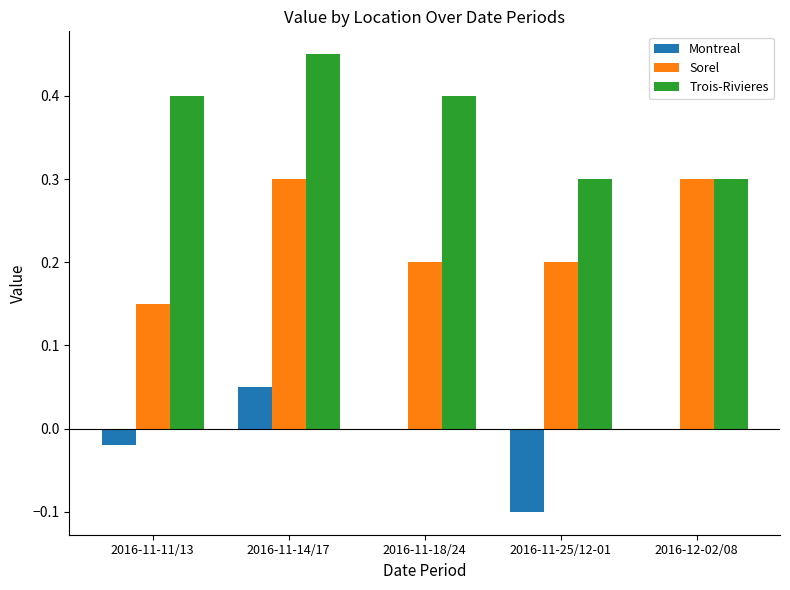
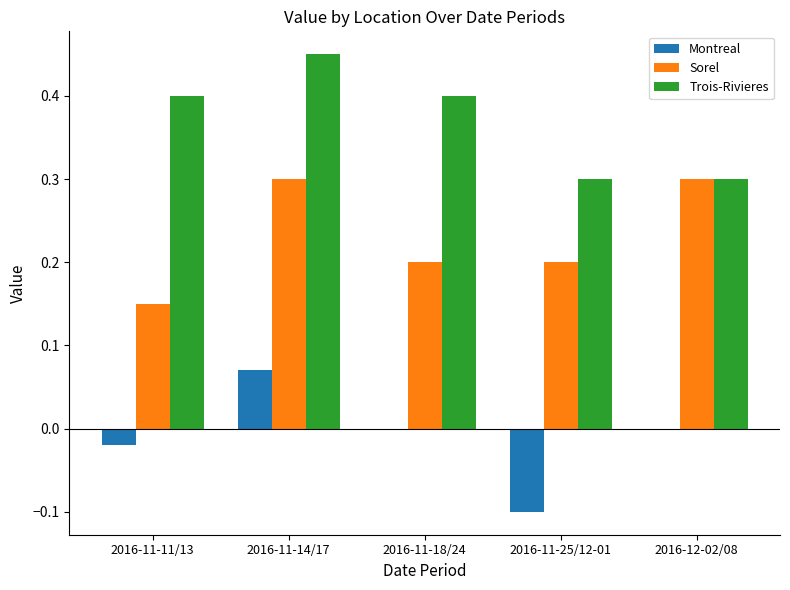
Montreal, 2016-11-14/17: 0.05 -> 0.07
